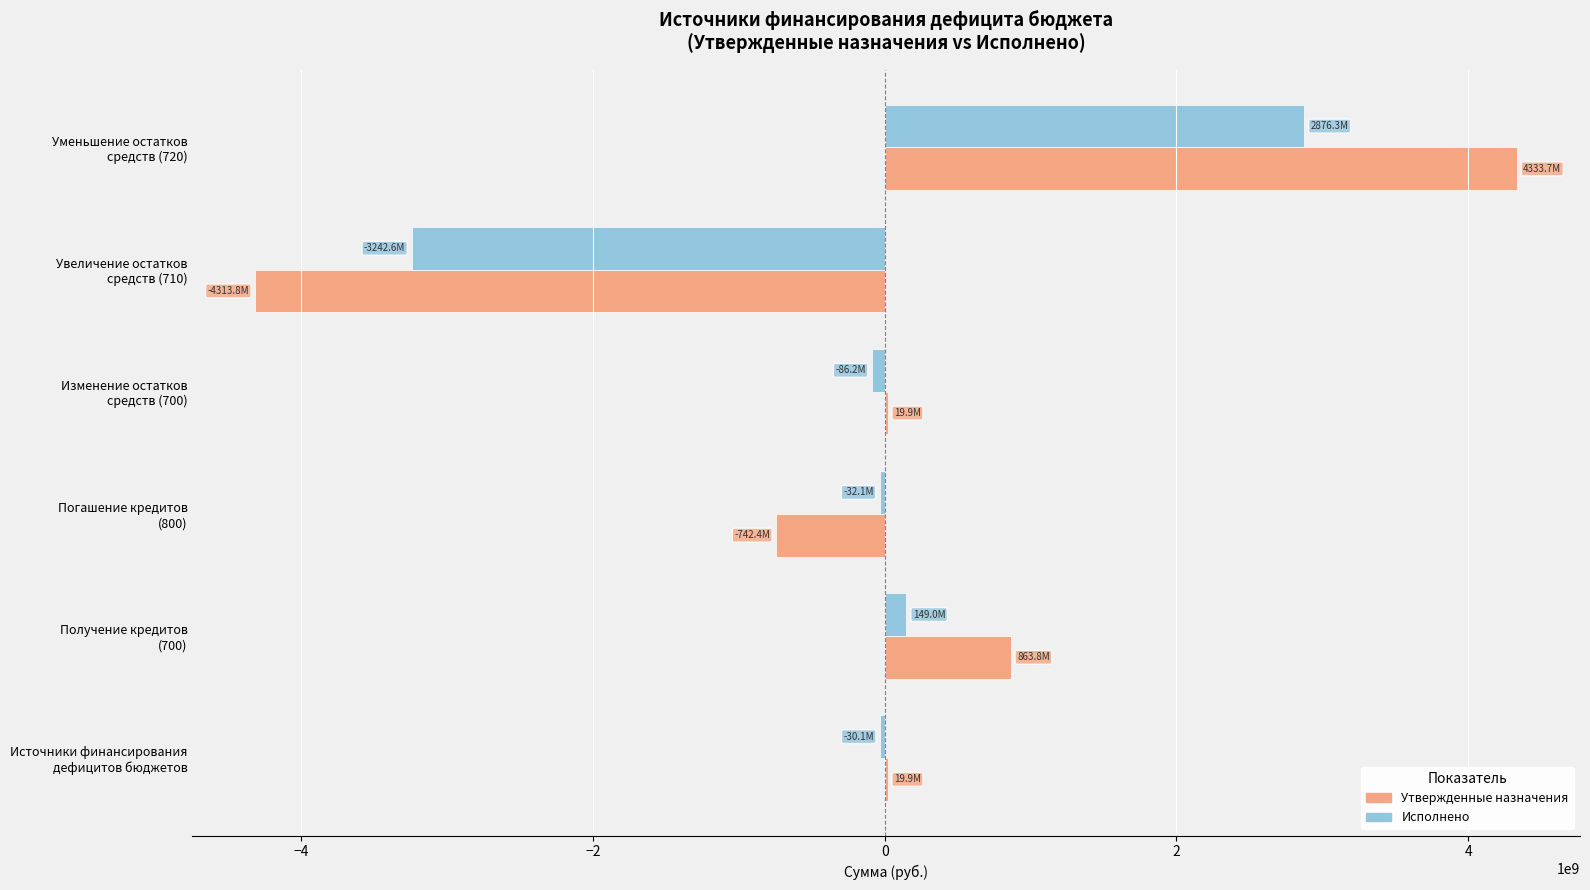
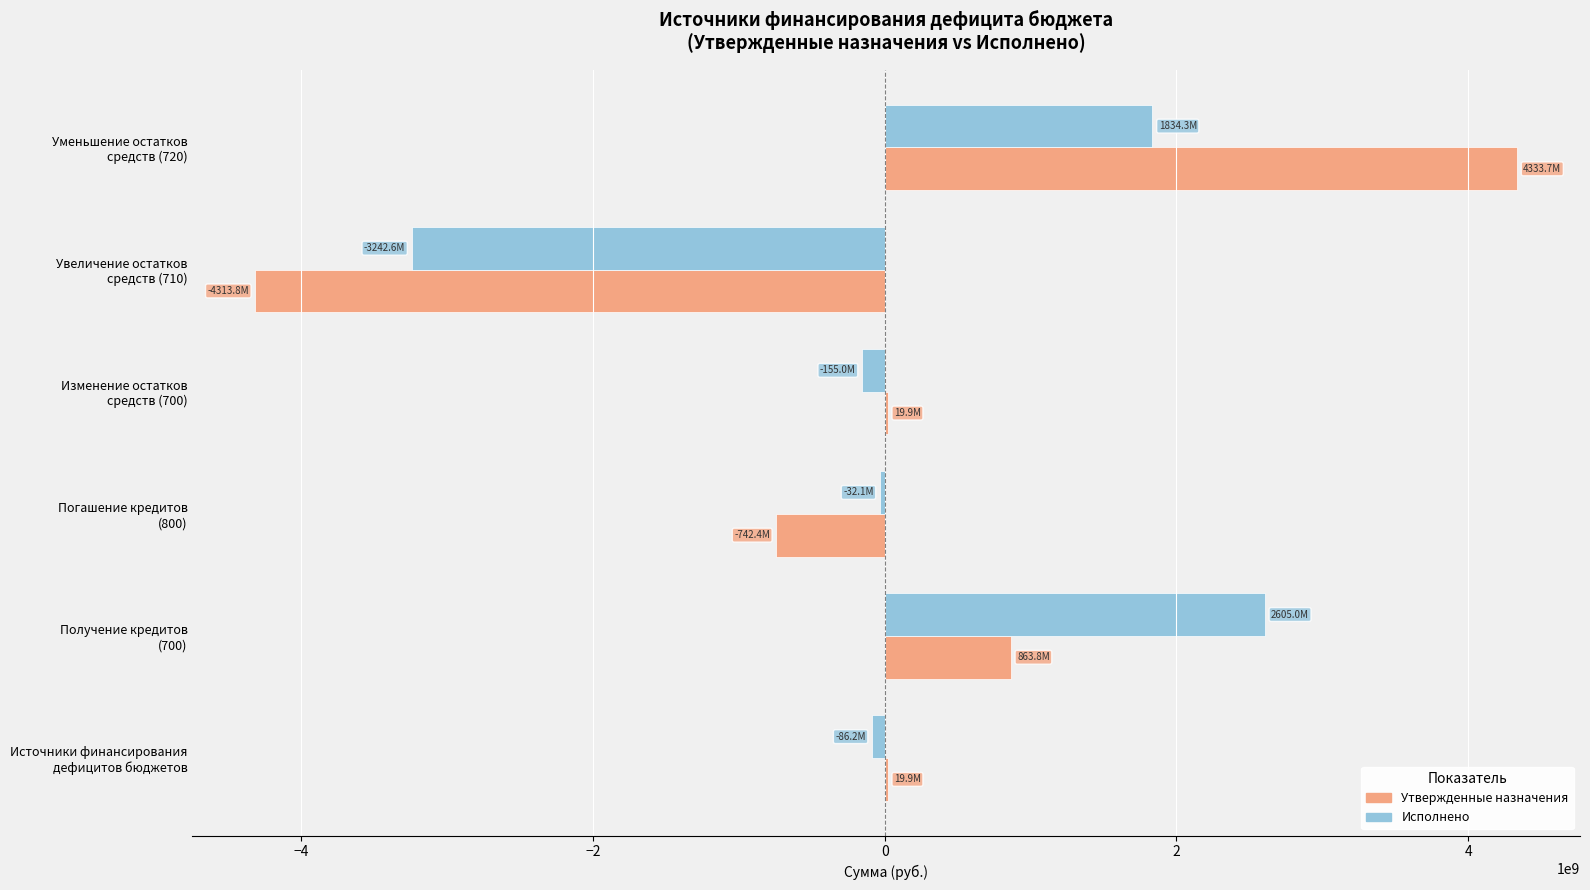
Исполнено, Уменьшение остатков средств (720): 2876.3M -> 1834.3M
Исполнено, Изменение остатков средств (700): -86.2M -> -155.0M
Исполнено, Получение кредитов (700): 149.0M -> 2605.0M
Исполнено, Источники финансирования дефицитов бюджетов: -30.1M -> -86.2M
